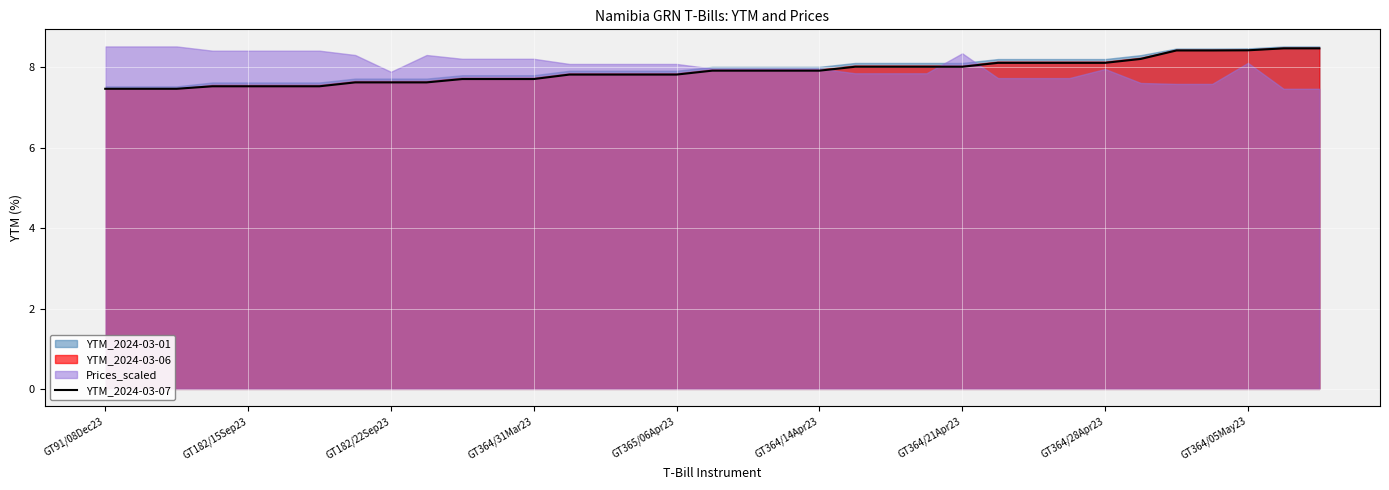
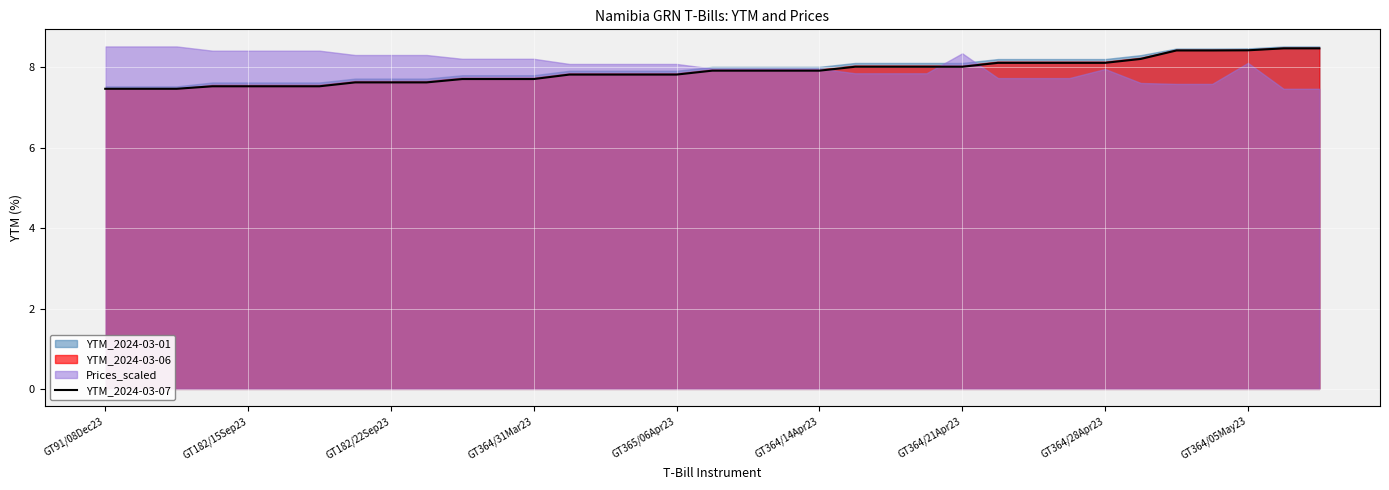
Prices_scaled, GT182/22Sep23: 7.9 -> 8.3
